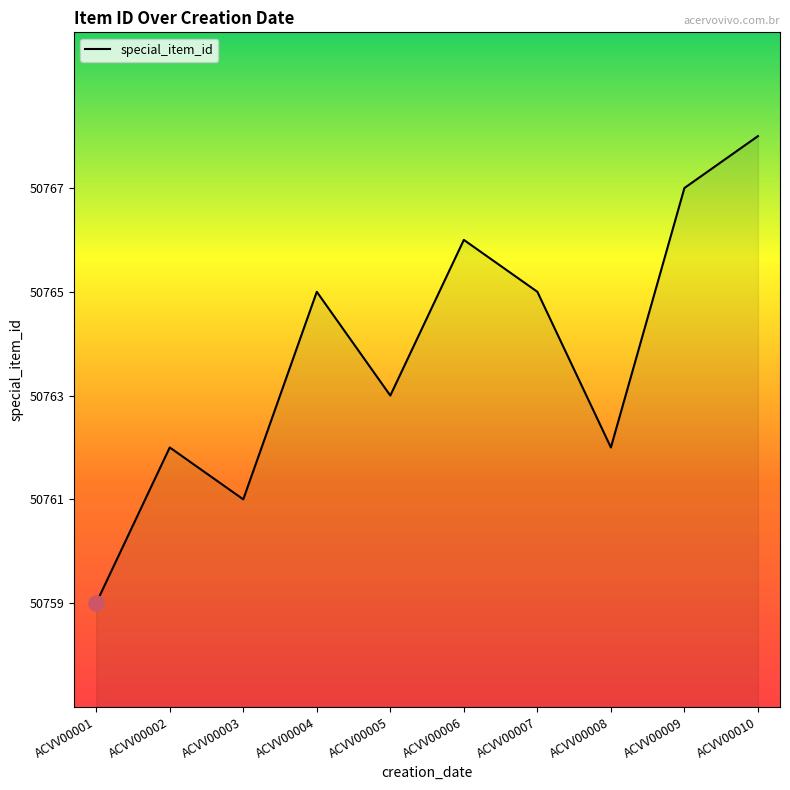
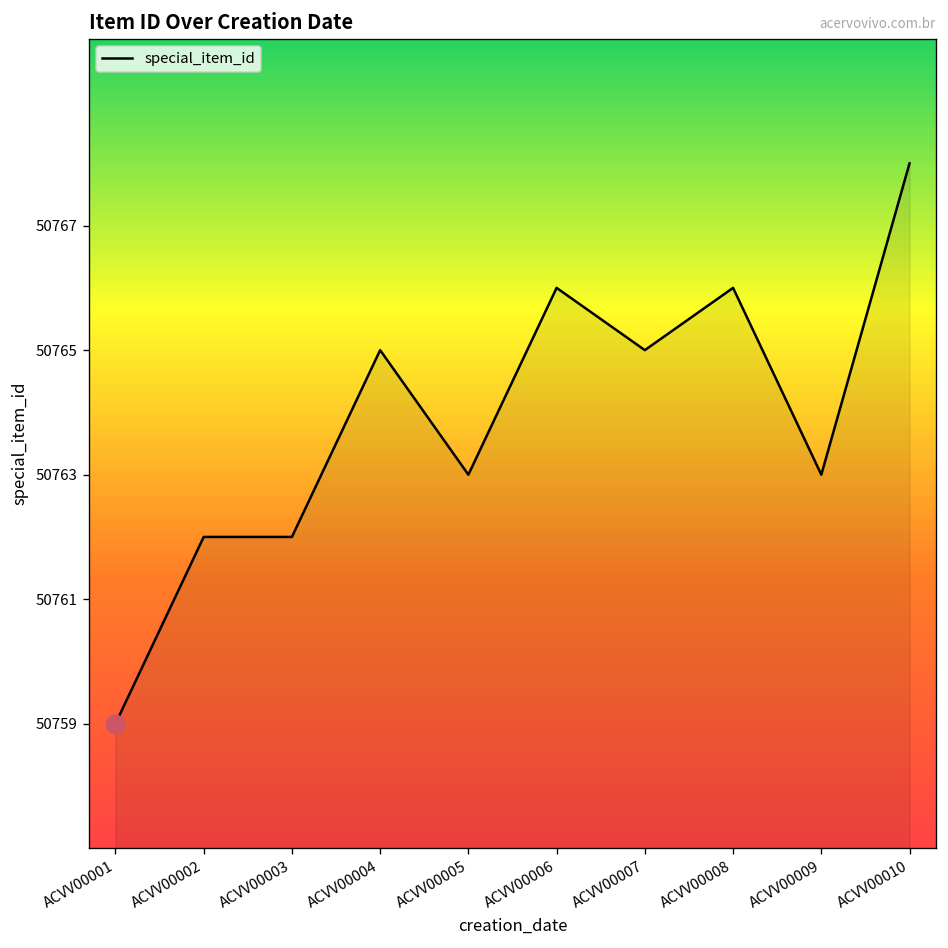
special_item_id, ACVV00003: 50761 -> 50762
special_item_id, ACVV00008: 50762 -> 50766
special_item_id, ACVV00009: 50767 -> 50763
